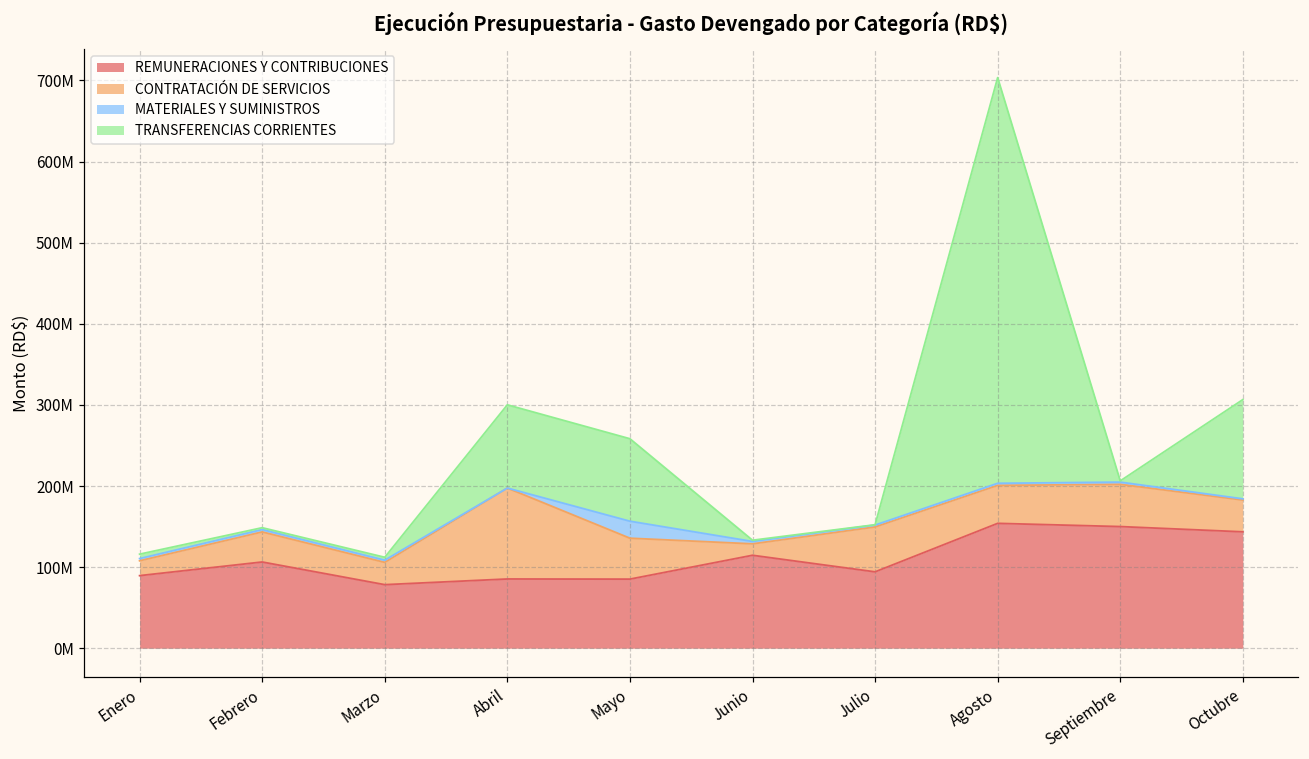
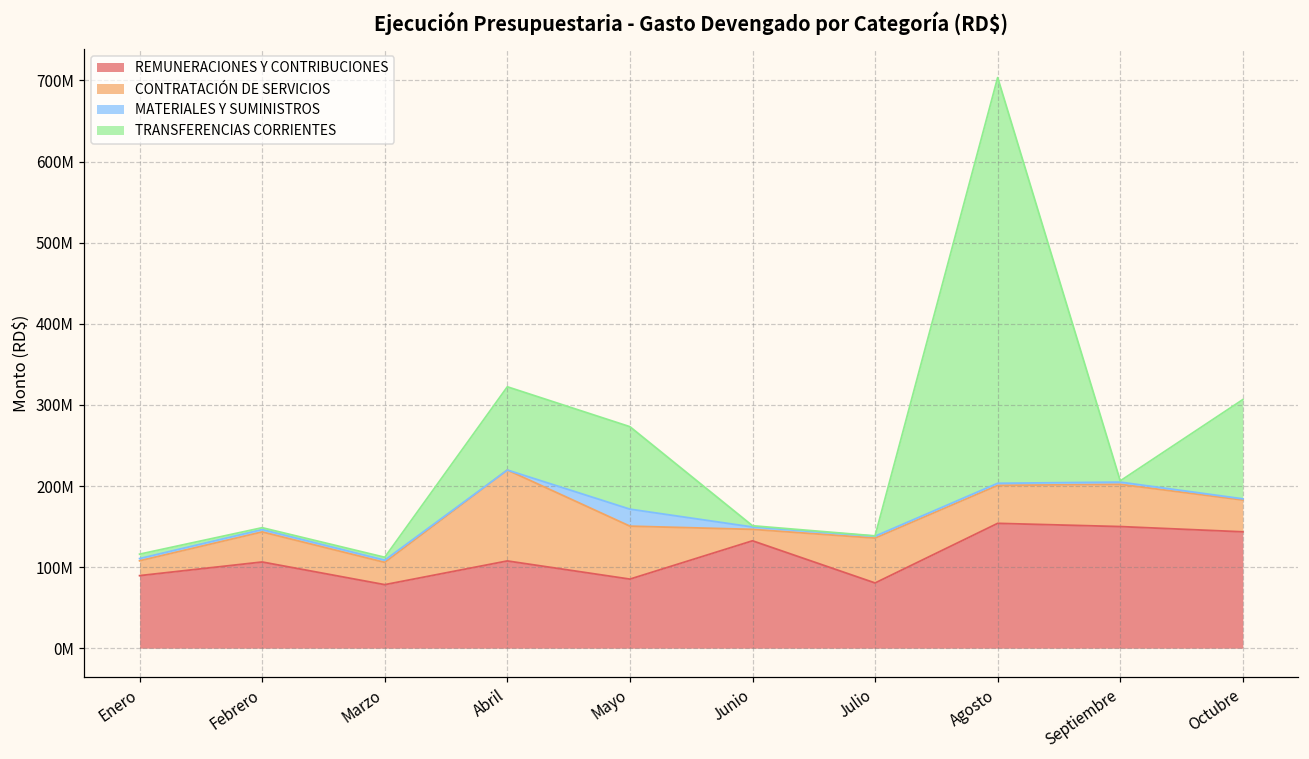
REMUNERACIONES Y CONTRIBUCIONES, Abril: 90000000 -> 110000000
CONTRATACIÓN DE SERVICIOS, Mayo: 50000000 -> 70000000
REMUNERACIONES Y CONTRIBUCIONES, Junio: 110000000 -> 130000000
REMUNERACIONES Y CONTRIBUCIONES, Julio: 90000000 -> 80000000
